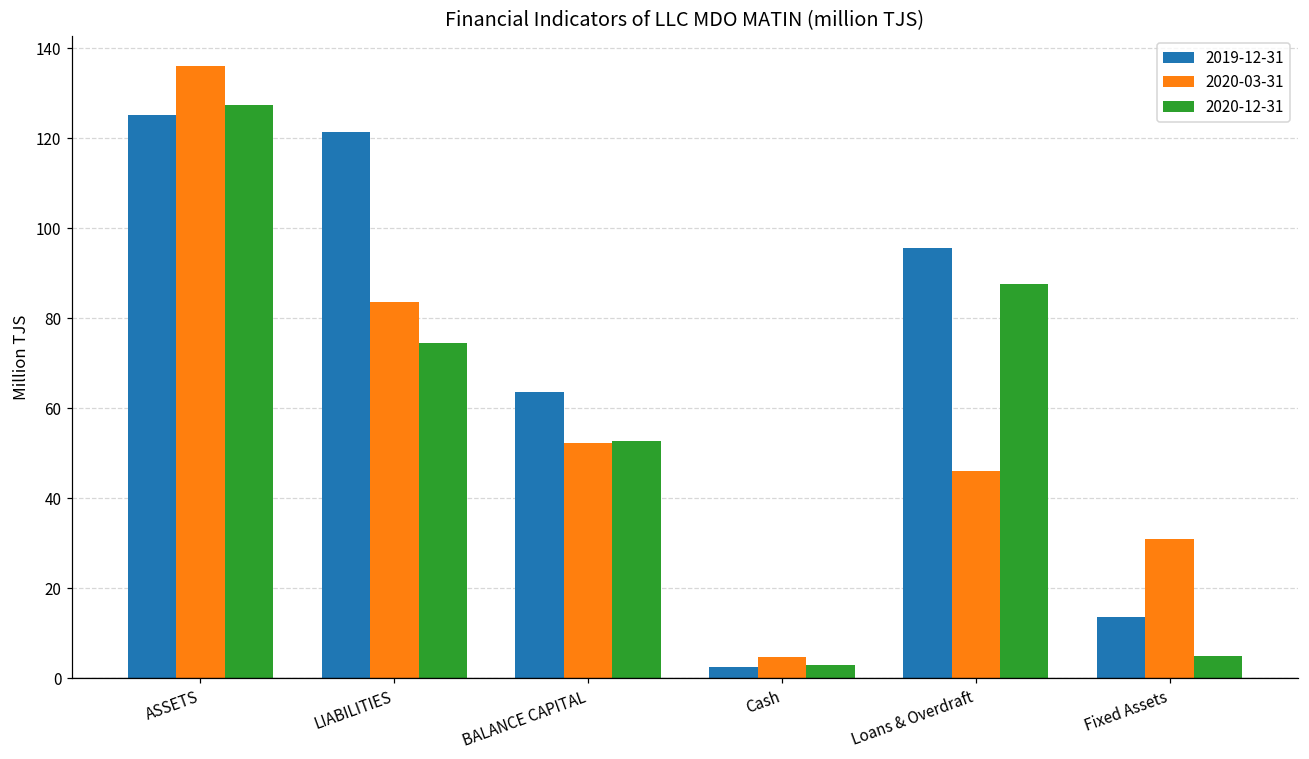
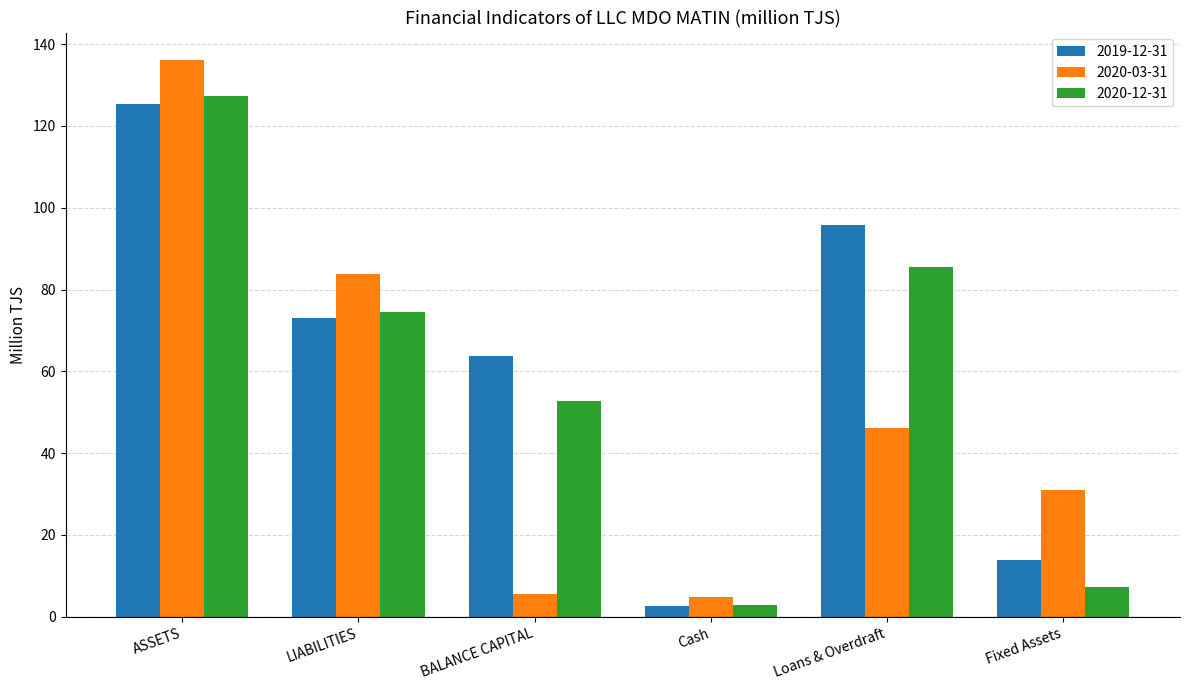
2019-12-31, LIABILITIES: 121 -> 73
2020-03-31, BALANCE CAPITAL: 52 -> 6
2020-12-31, Loans & Overdraft: 88 -> 86
2020-12-31, Fixed Assets: 5 -> 7
